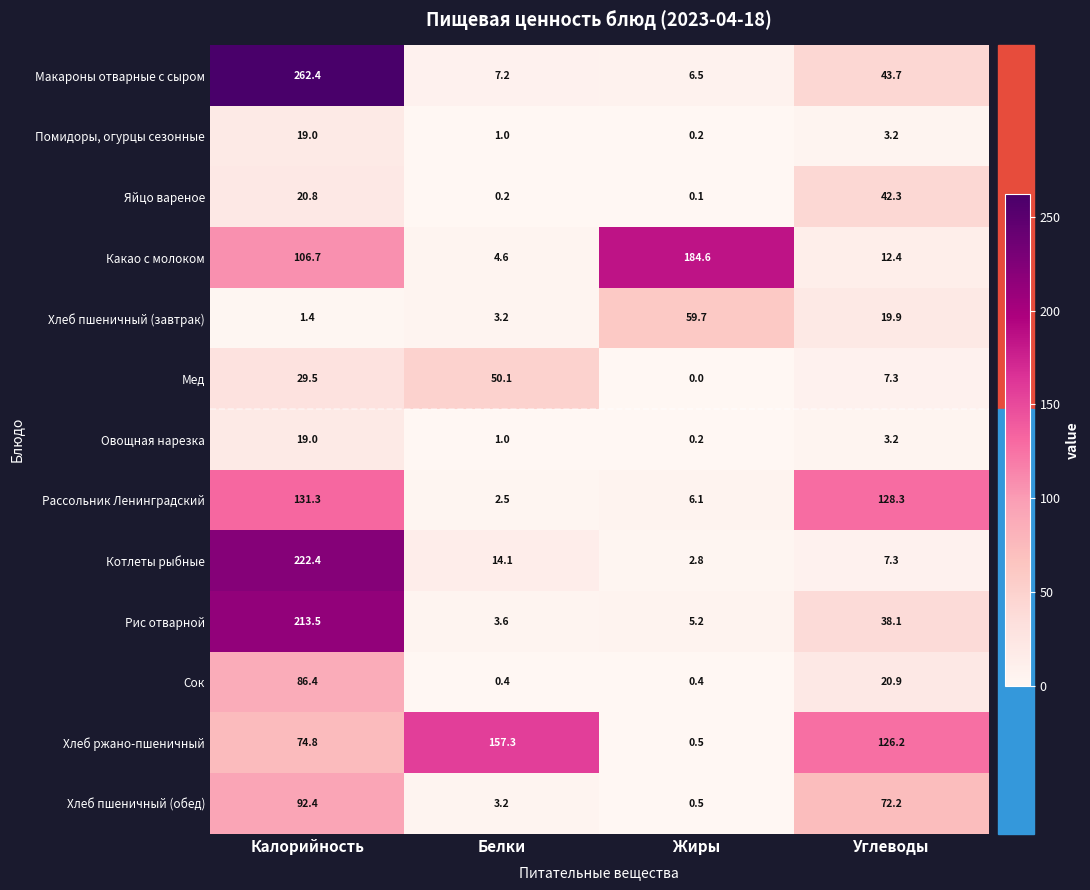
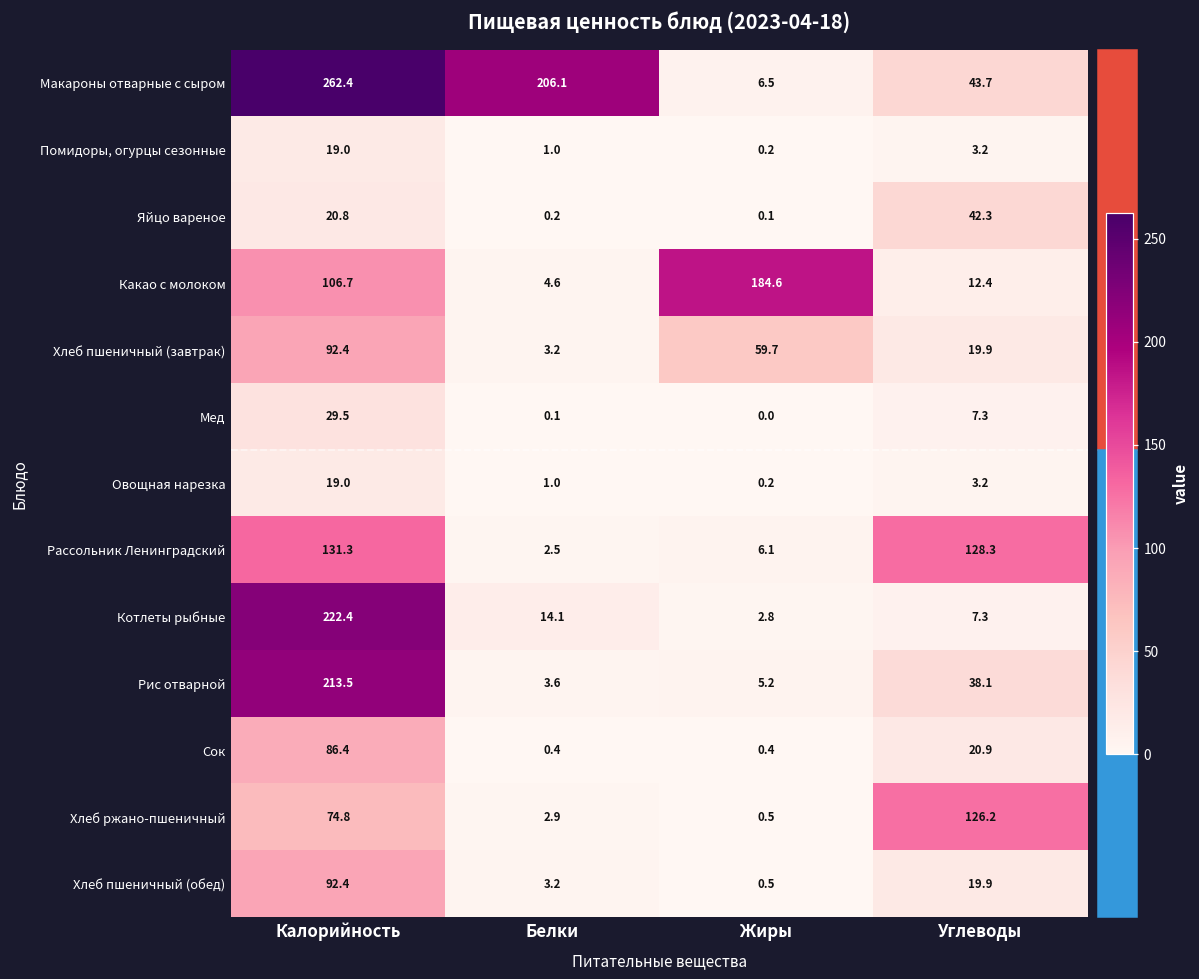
Макароны отварные с сыром, Белки: 7.2 -> 206.1
Хлеб пшеничный (завтрак), Калорийность: 1.4 -> 92.4
Мед, Белки: 50.1 -> 0.1
Хлеб ржано-пшеничный, Белки: 157.3 -> 2.9
Хлеб пшеничный (обед), Углеводы: 72.2 -> 19.9
